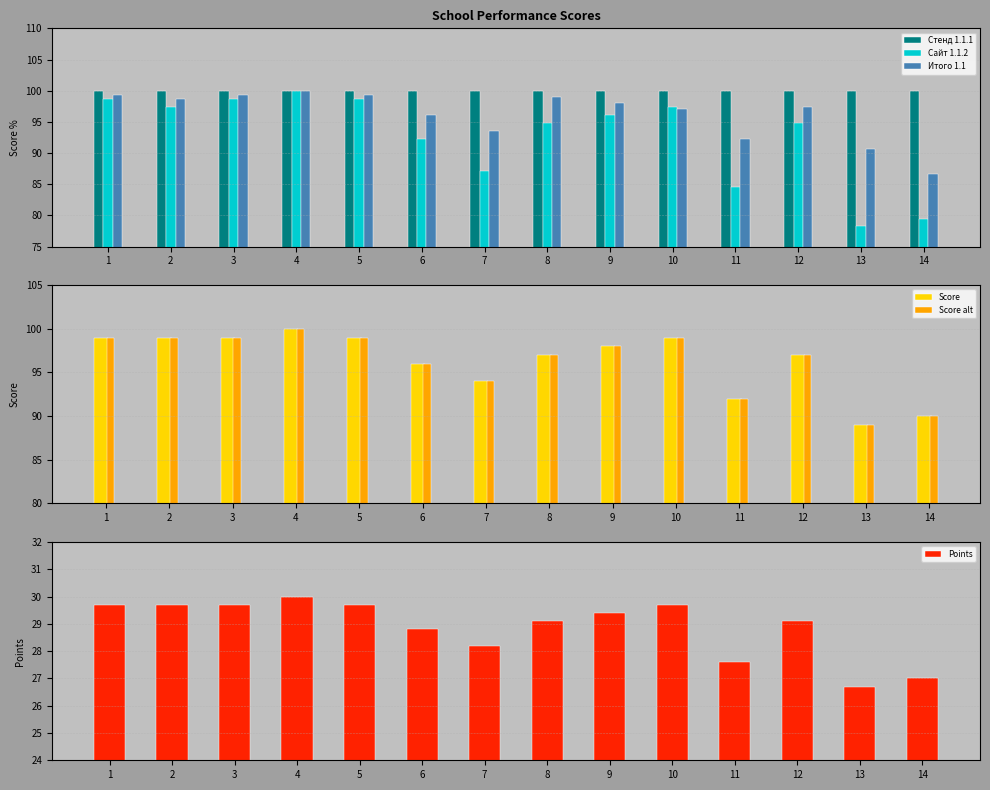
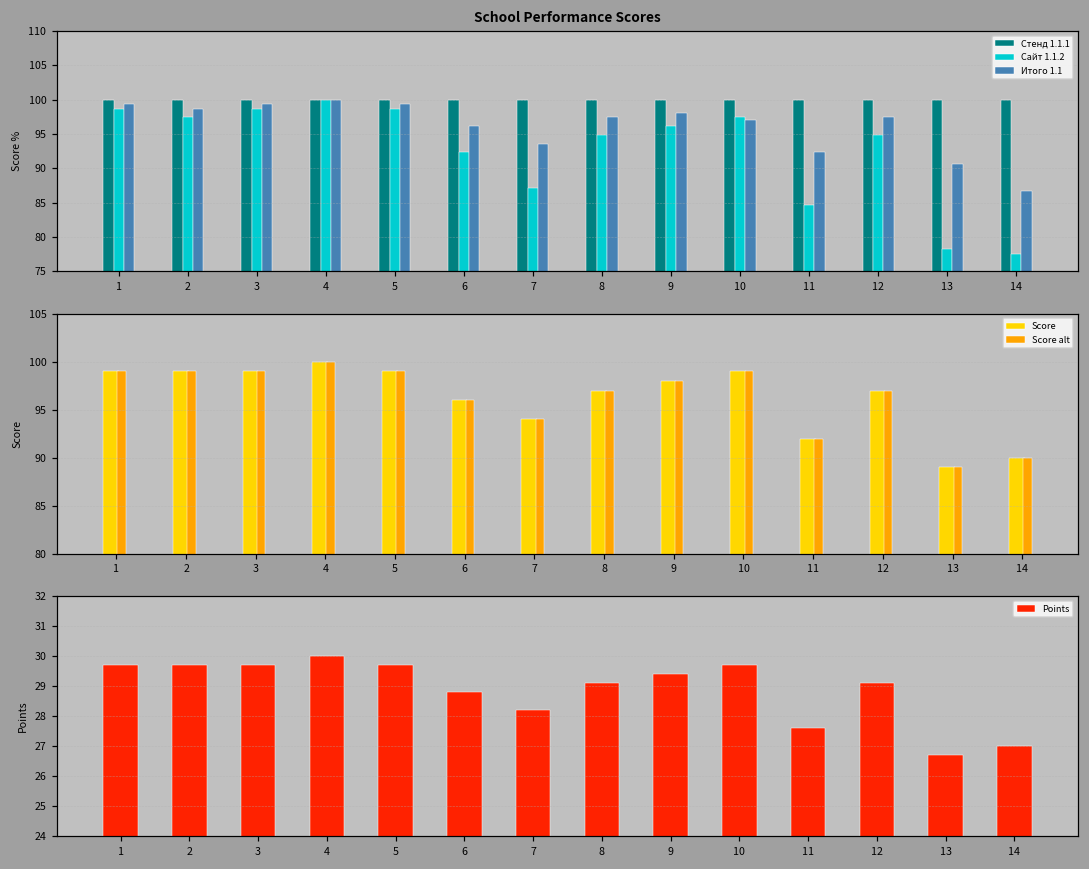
School Performance Scores, Итого 1.1, 8: 99 -> 97
School Performance Scores, Сайт 1.1.2, 14: 79 -> 77
